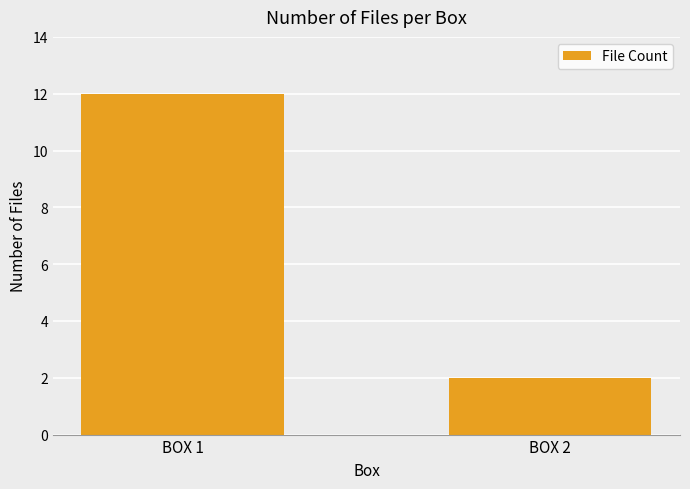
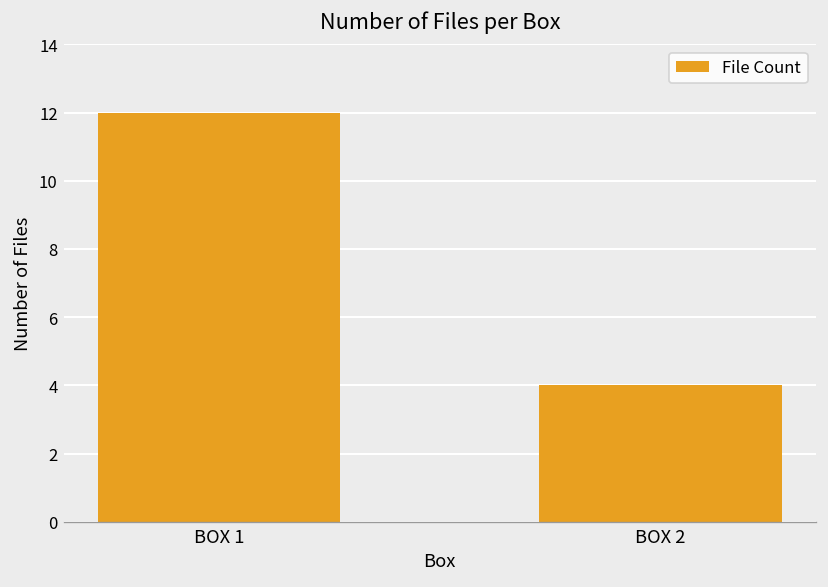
BOX 2: 2 -> 4
